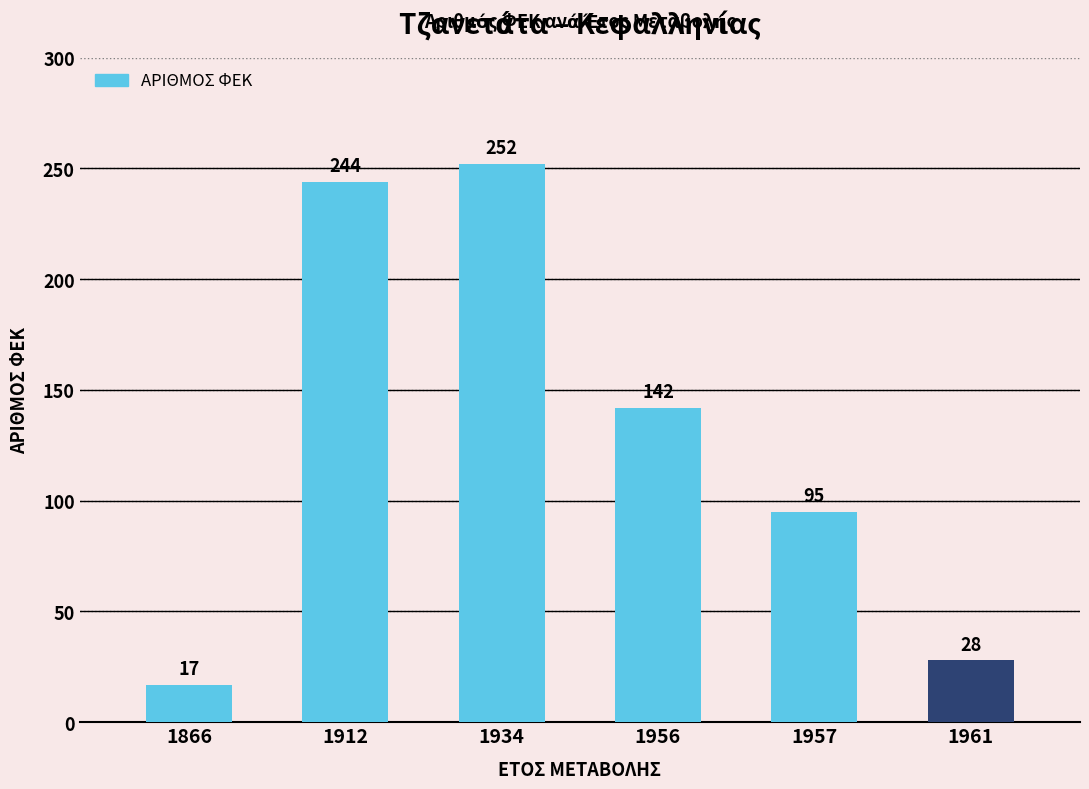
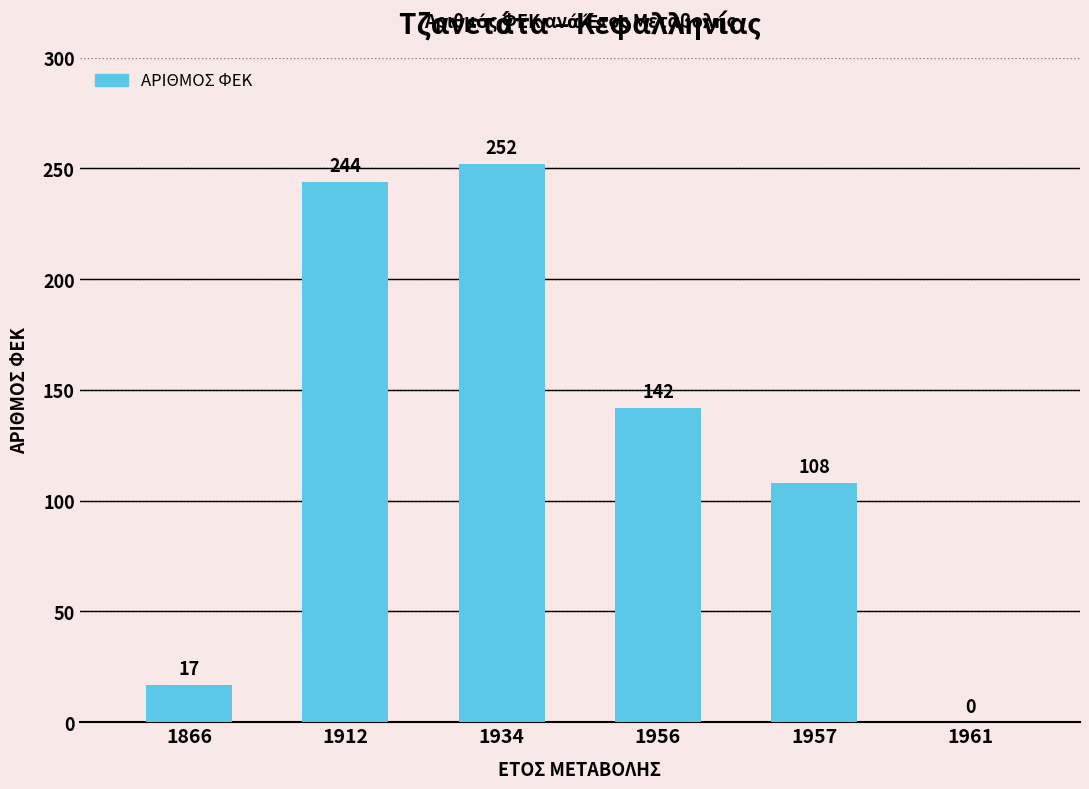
1957: 95 -> 108
1961: 28 -> 0
